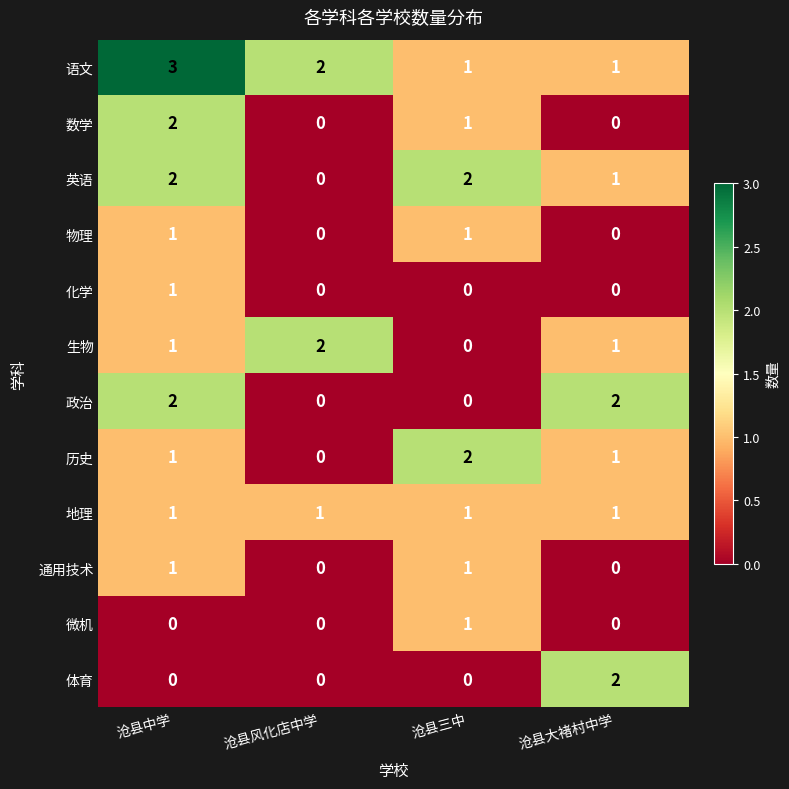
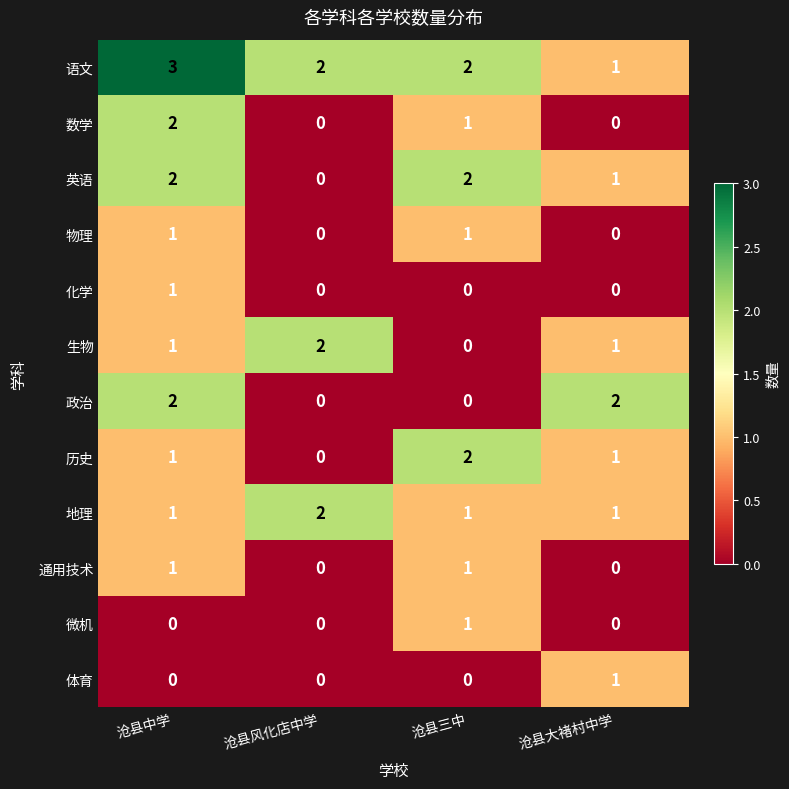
语文, 沧县三中: 1 -> 2
地理, 沧县风化店中学: 1 -> 2
体育, 沧县大褚村中学: 2 -> 1
